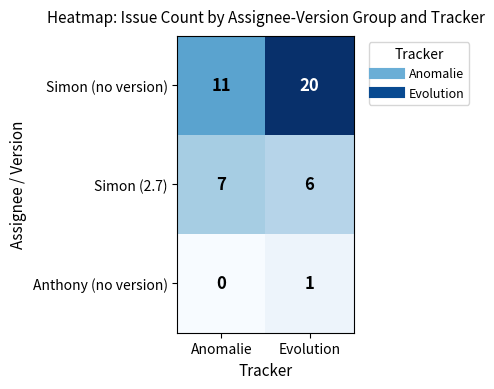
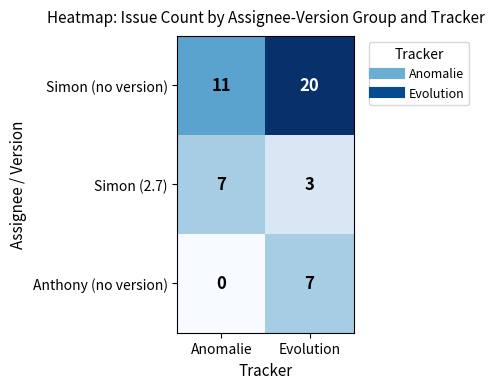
Simon (2.7), Evolution: 6 -> 3
Anthony (no version), Evolution: 1 -> 7
